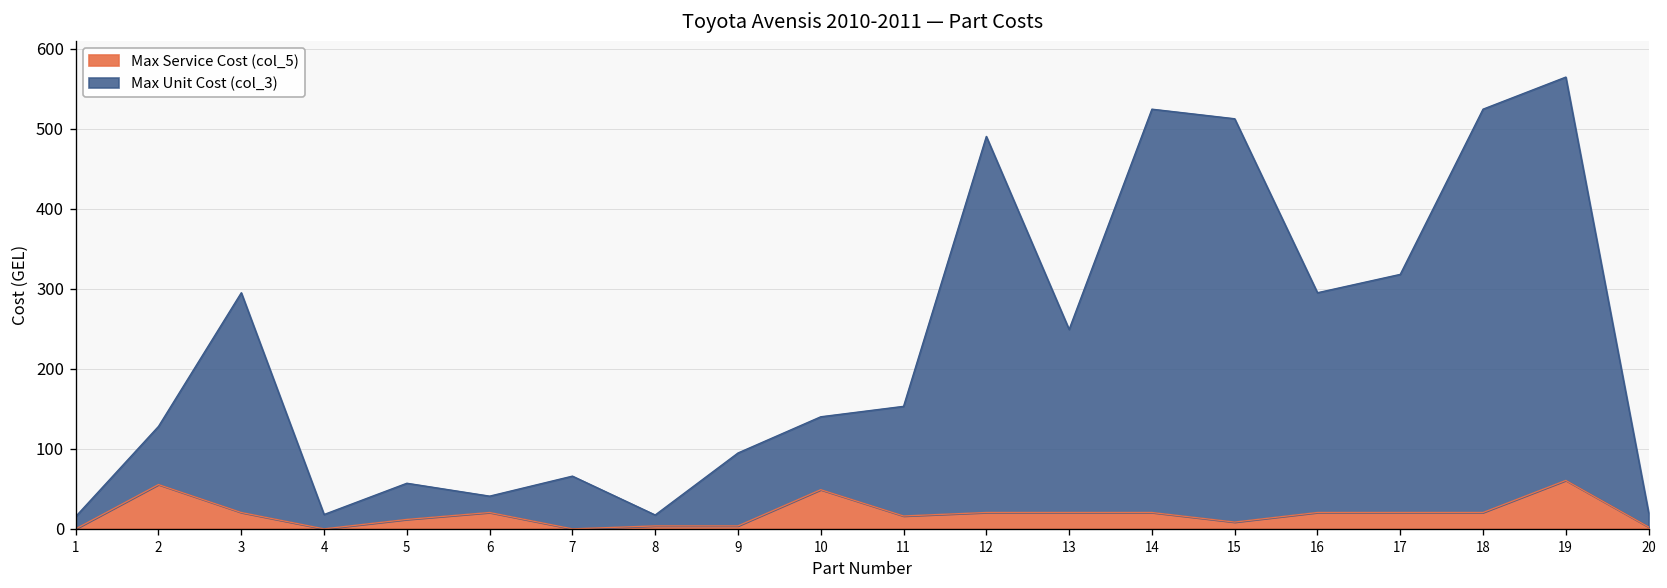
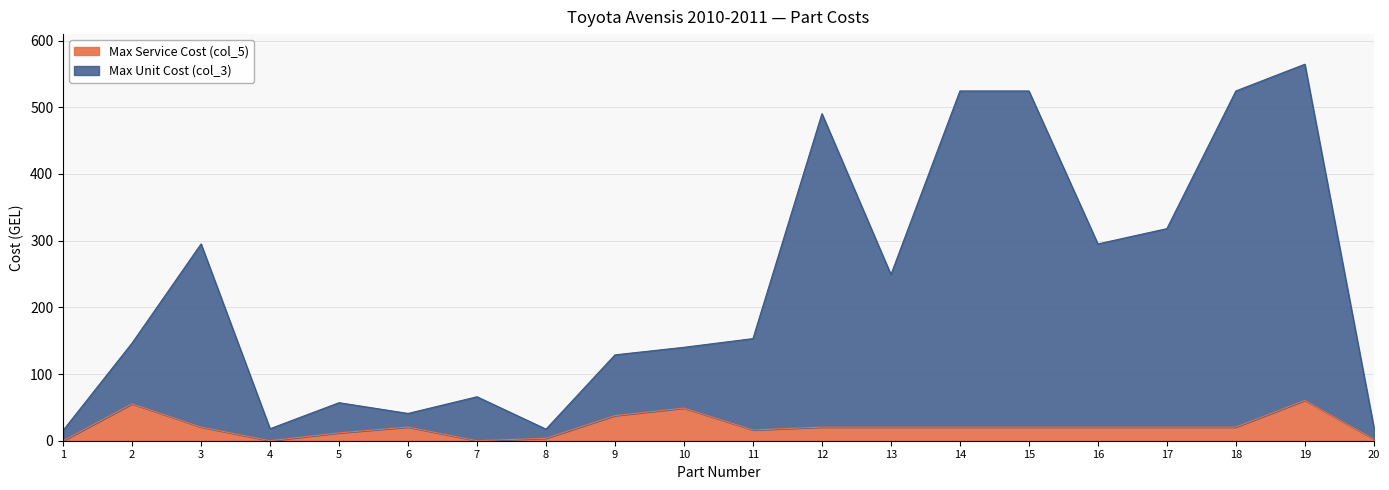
Max Unit Cost (col_3), 2: 70 -> 90
Max Service Cost (col_5), 9: 0 -> 40
Max Service Cost (col_5), 15: 10 -> 20
